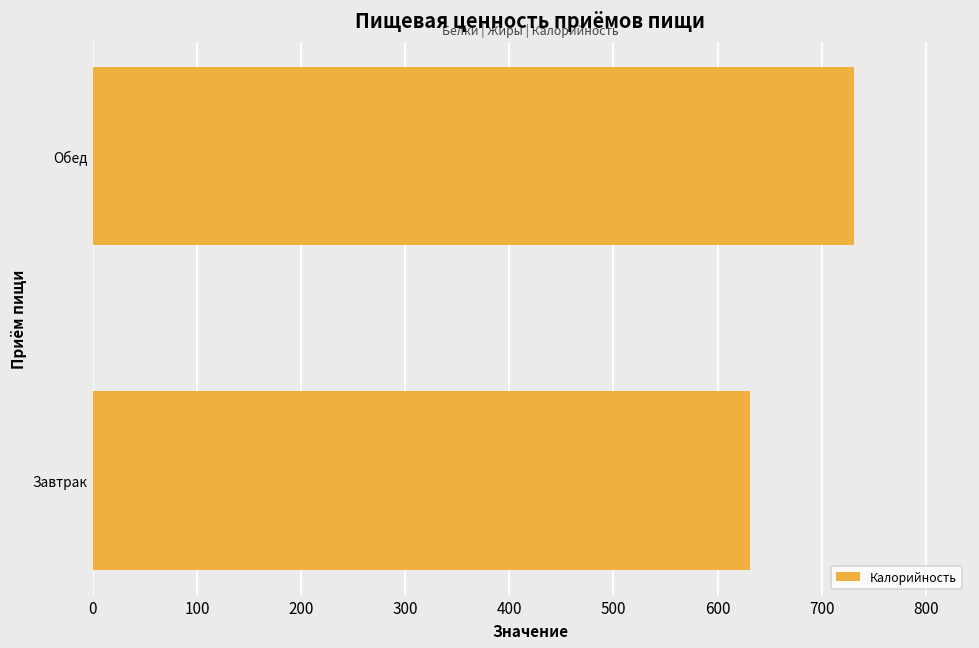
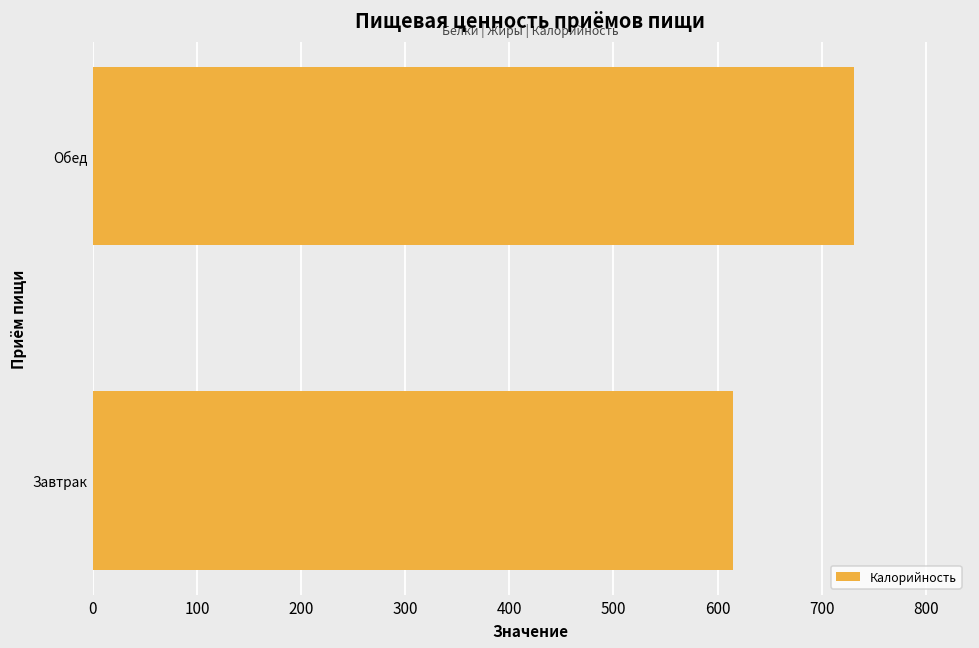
Завтрак: 630 -> 620
